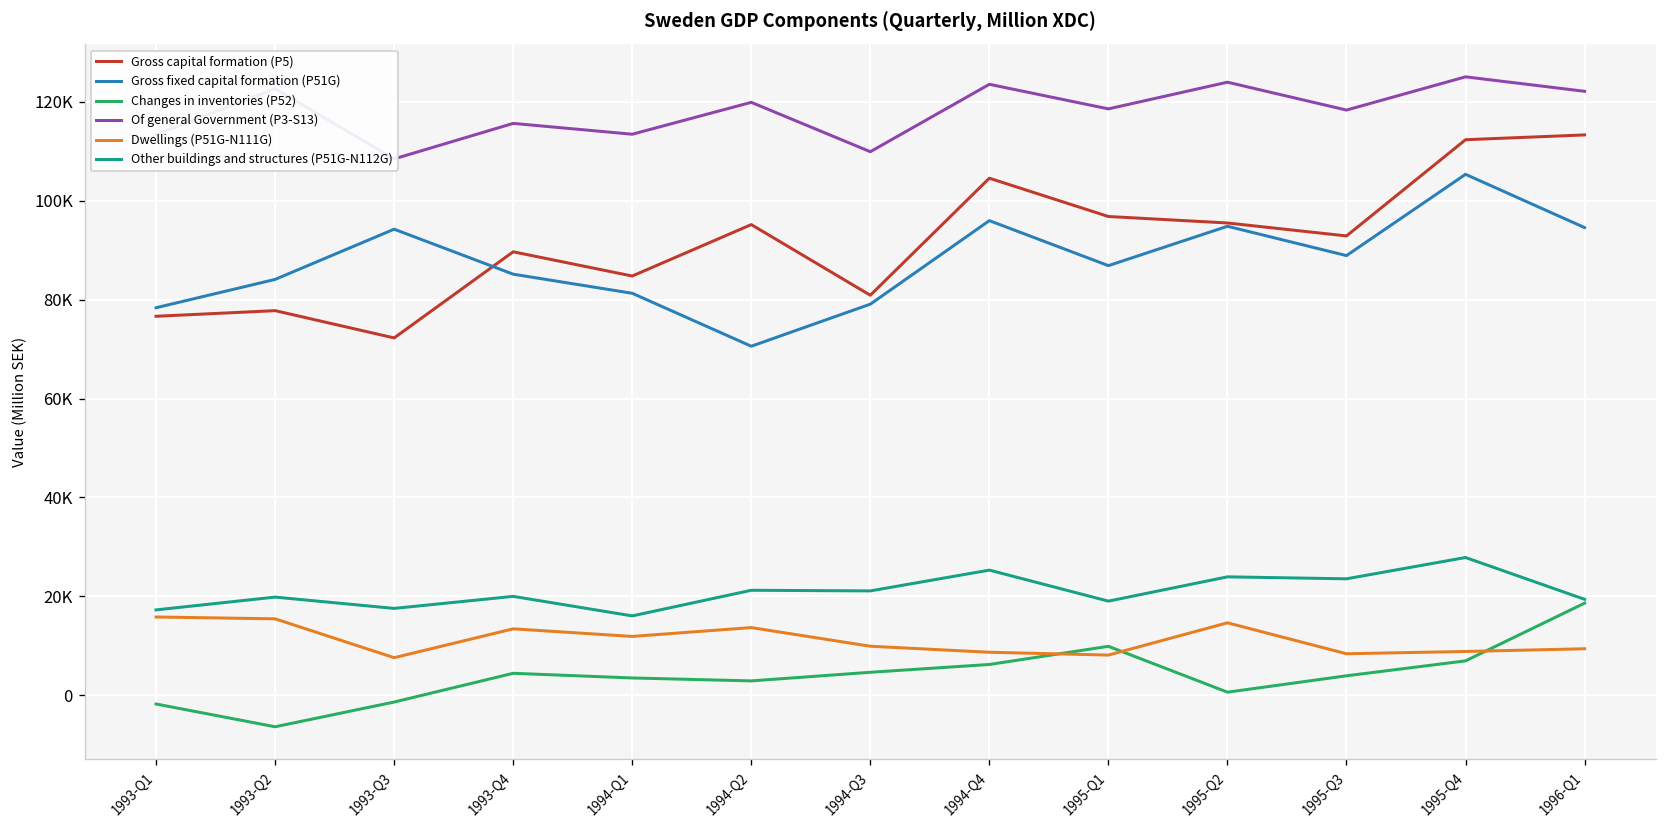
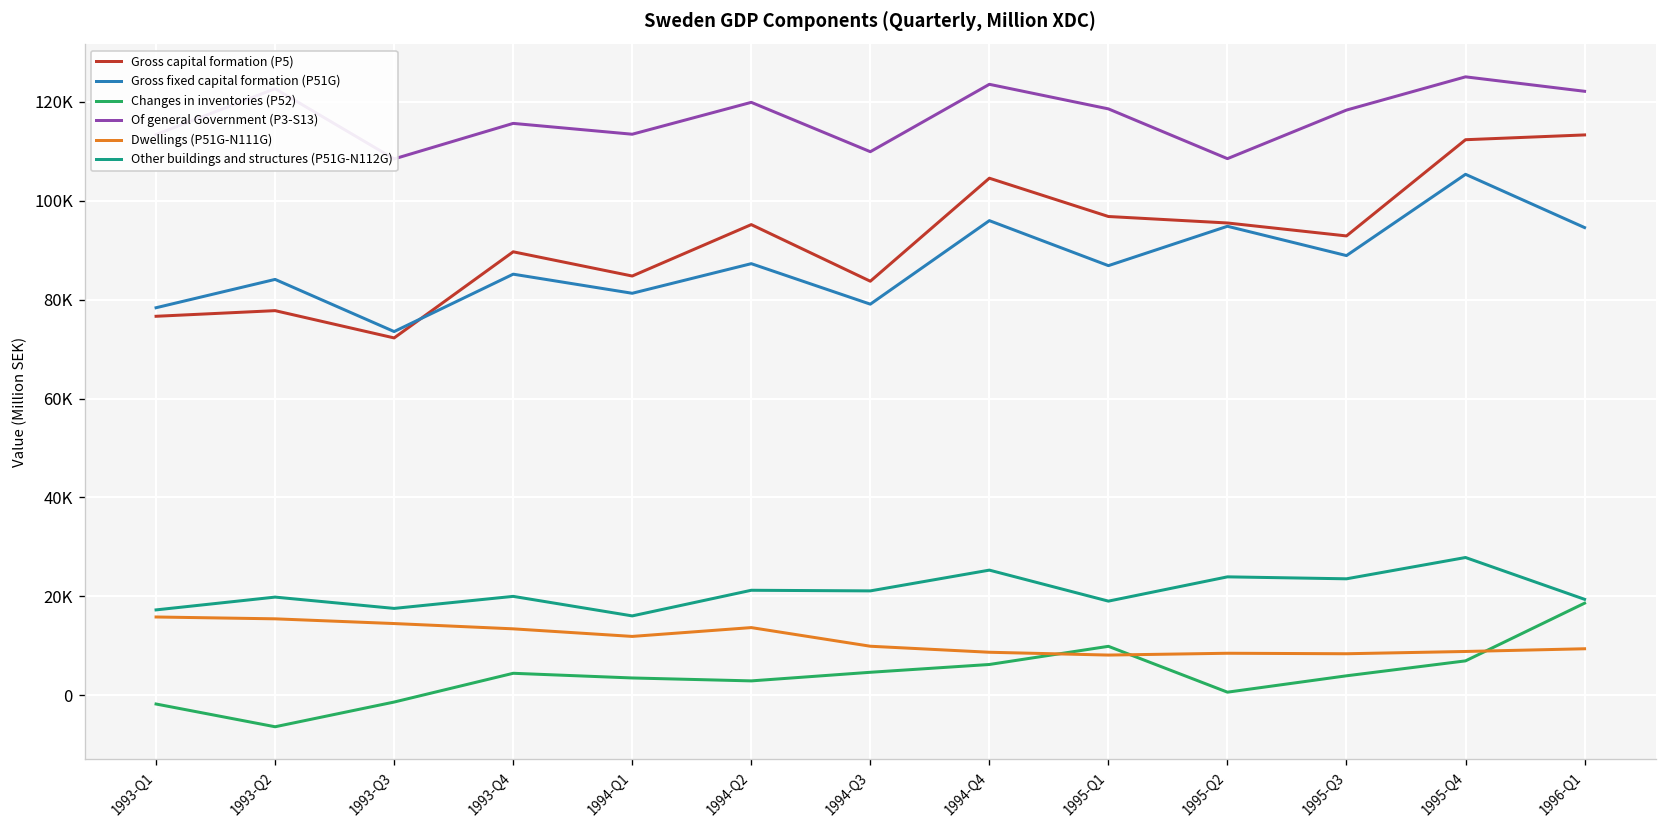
Gross fixed capital formation (P51G), 1993-Q3: 94000 -> 74000
Dwellings (P51G-N111G), 1993-Q3: 8000 -> 15000
Gross fixed capital formation (P51G), 1994-Q2: 71000 -> 87000
Gross capital formation (P5), 1994-Q3: 81000 -> 84000
Of general Government (P3-S13), 1995-Q2: 124000 -> 108000
Dwellings (P51G-N111G), 1995-Q2: 15000 -> 9000
